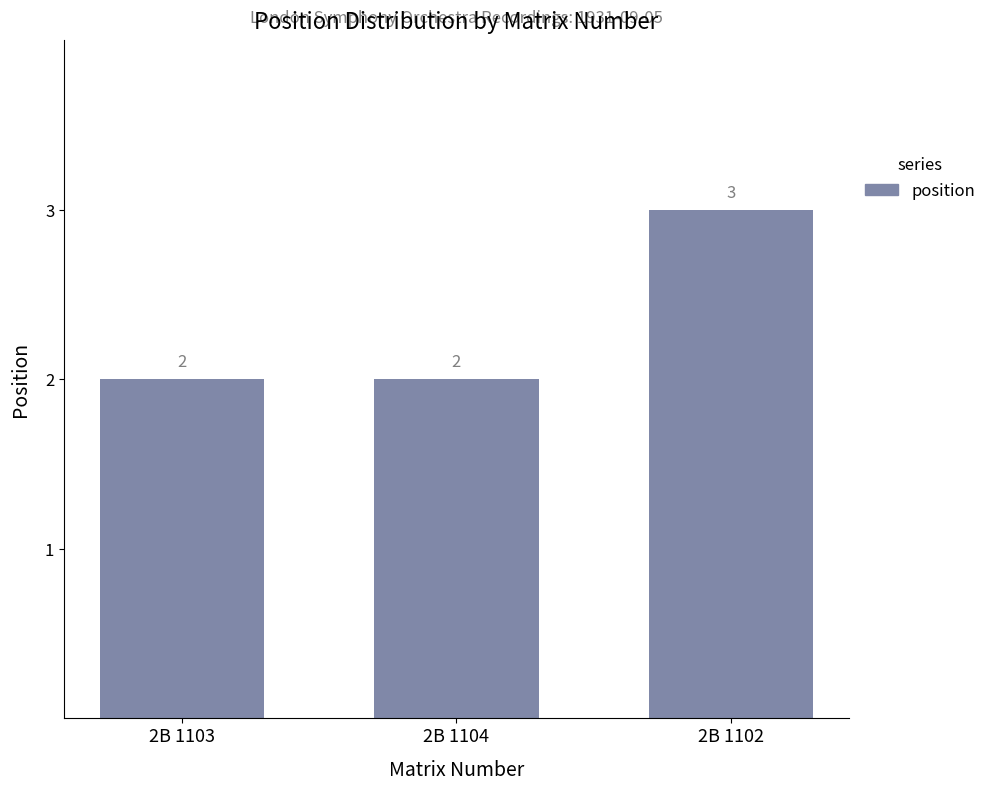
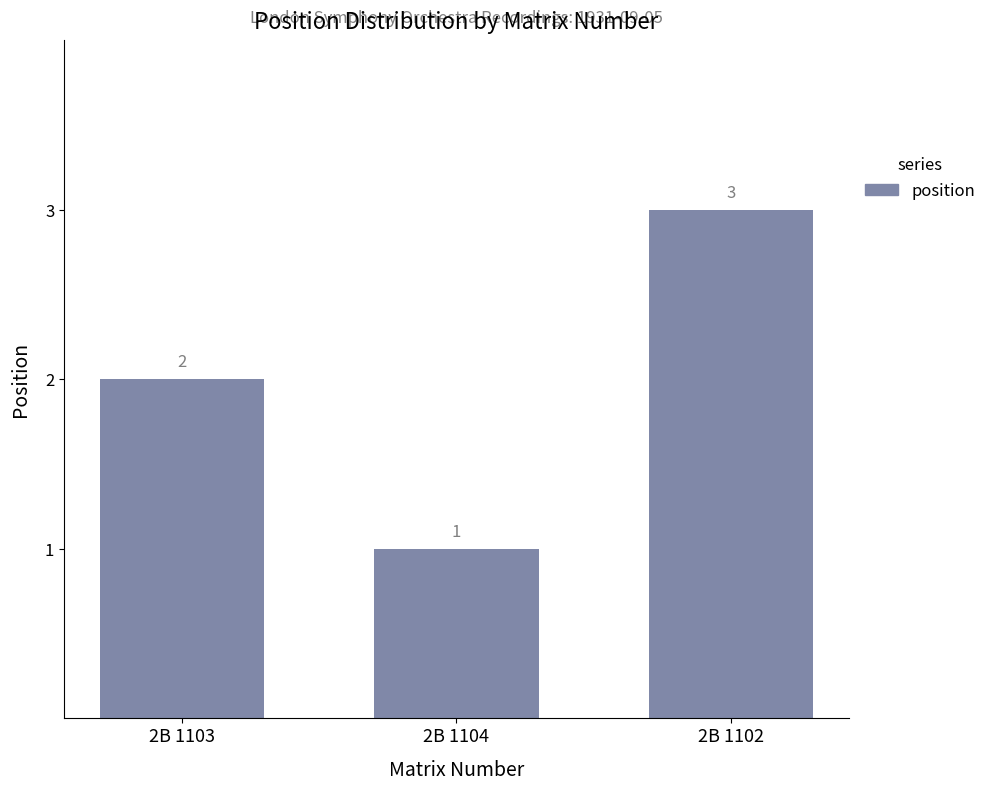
2B 1104: 2 -> 1
